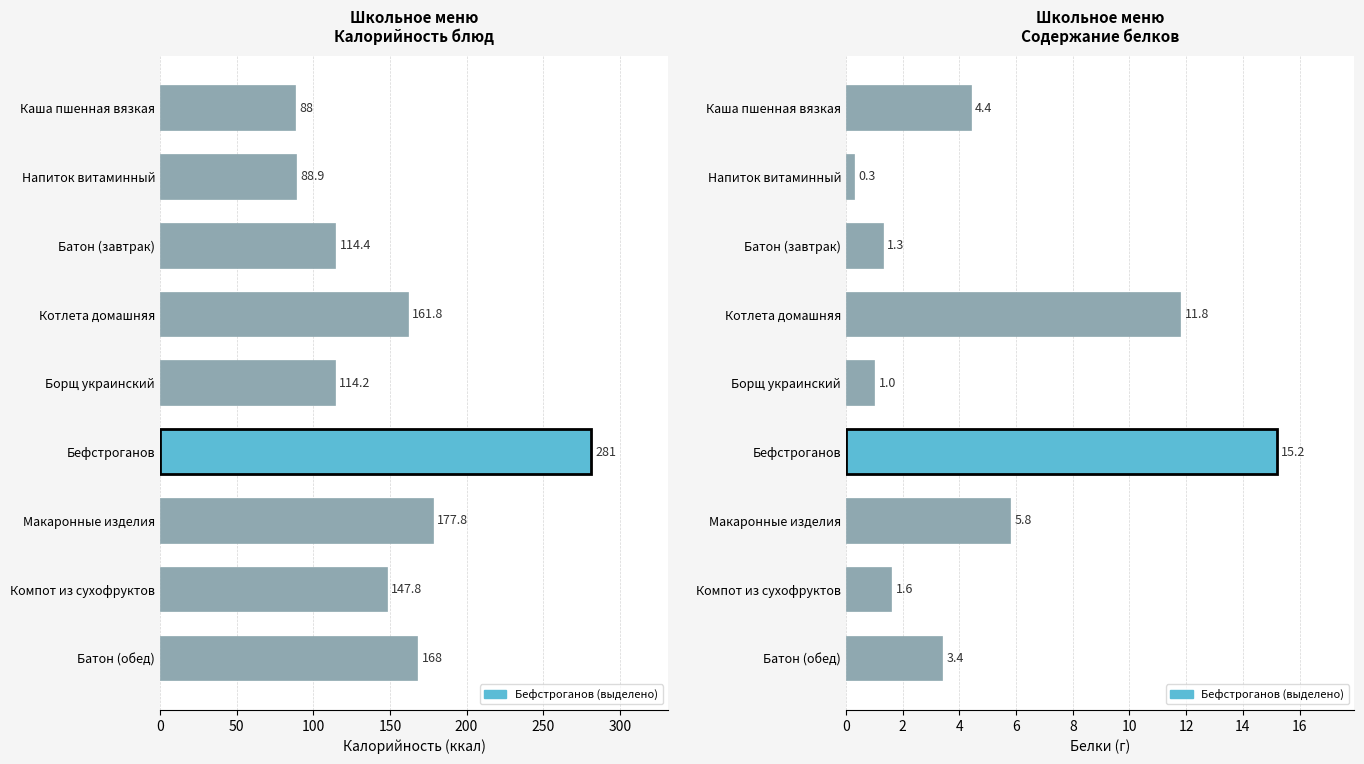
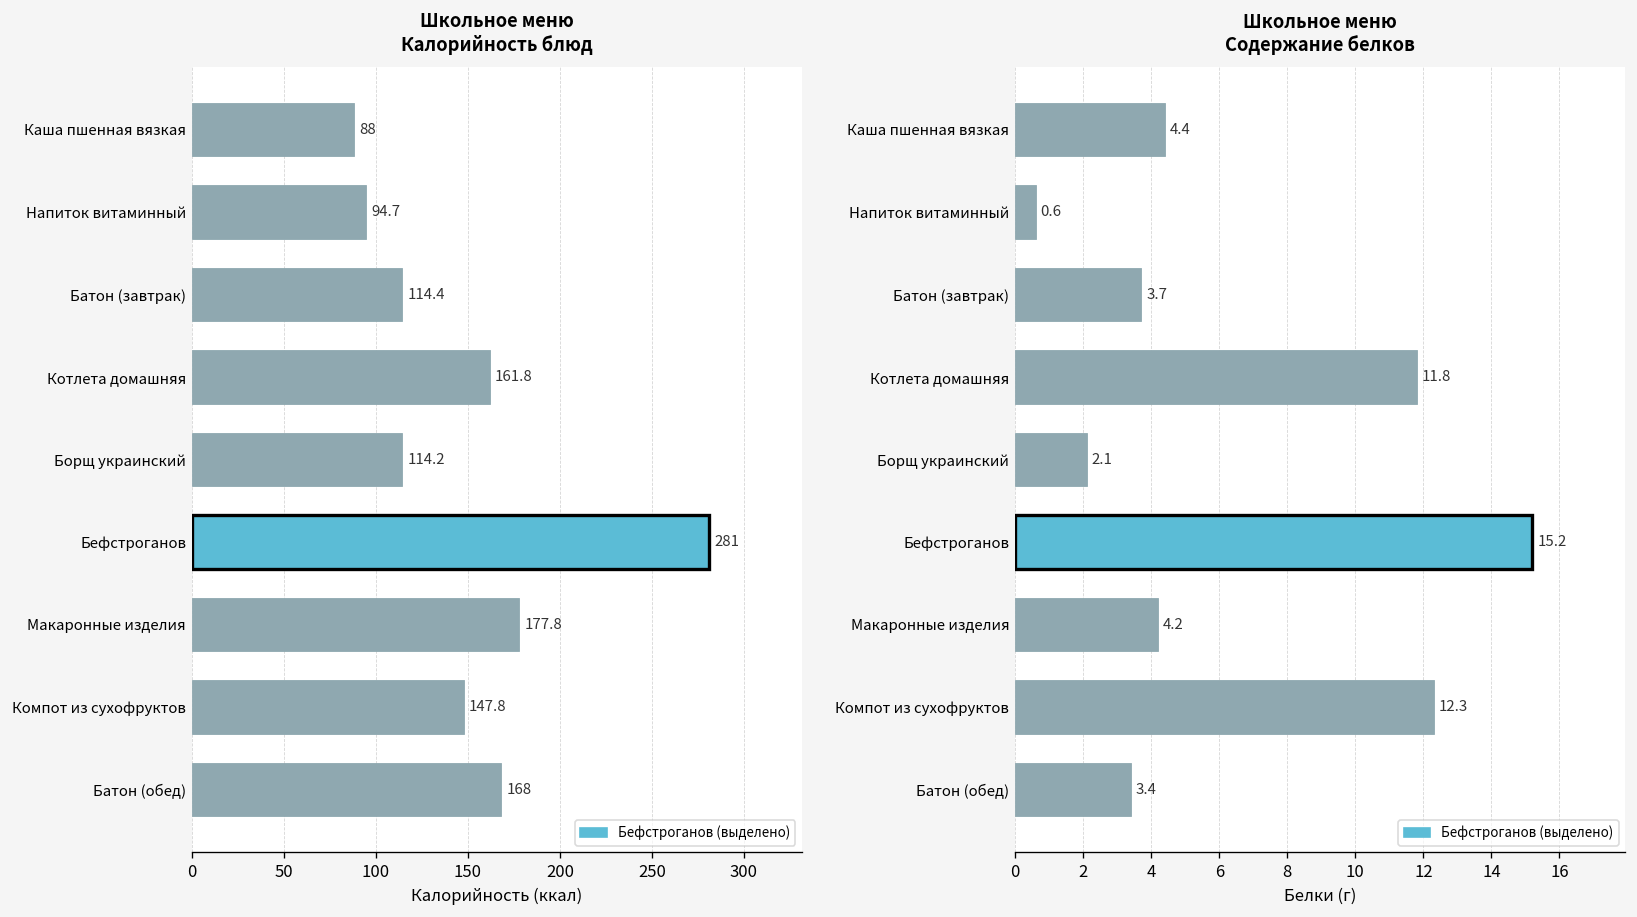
Школьное меню Калорийность блюд, Напиток витаминный: 88.9 -> 94.7
Школьное меню Содержание белков, Напиток витаминный: 0.3 -> 0.6
Школьное меню Содержание белков, Батон (завтрак): 1.3 -> 3.7
Школьное меню Содержание белков, Борщ украинский: 1.0 -> 2.1
Школьное меню Содержание белков, Макаронные изделия: 5.8 -> 4.2
Школьное меню Содержание белков, Компот из сухофруктов: 1.6 -> 12.3
